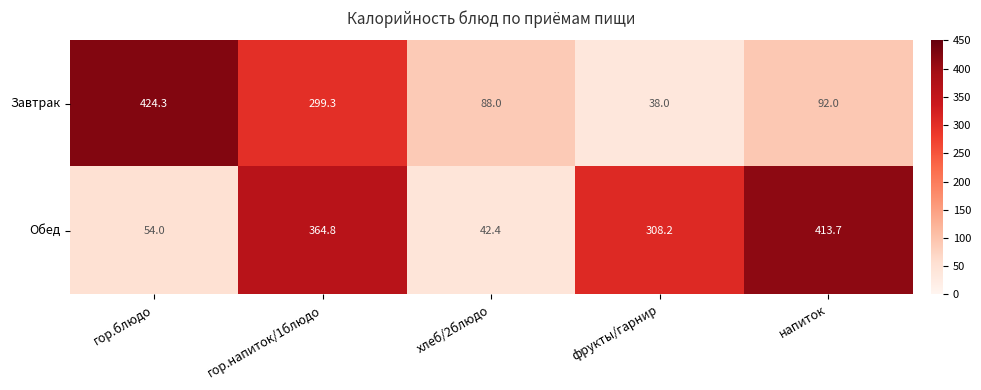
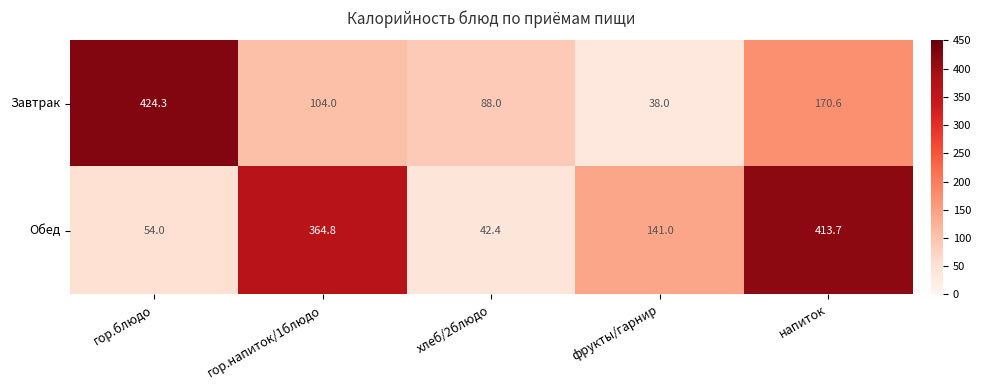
Завтрак, гор.напиток/1блюдо: 299.3 -> 104.0
Завтрак, напиток: 92.0 -> 170.6
Обед, фрукты/гарнир: 308.2 -> 141.0
